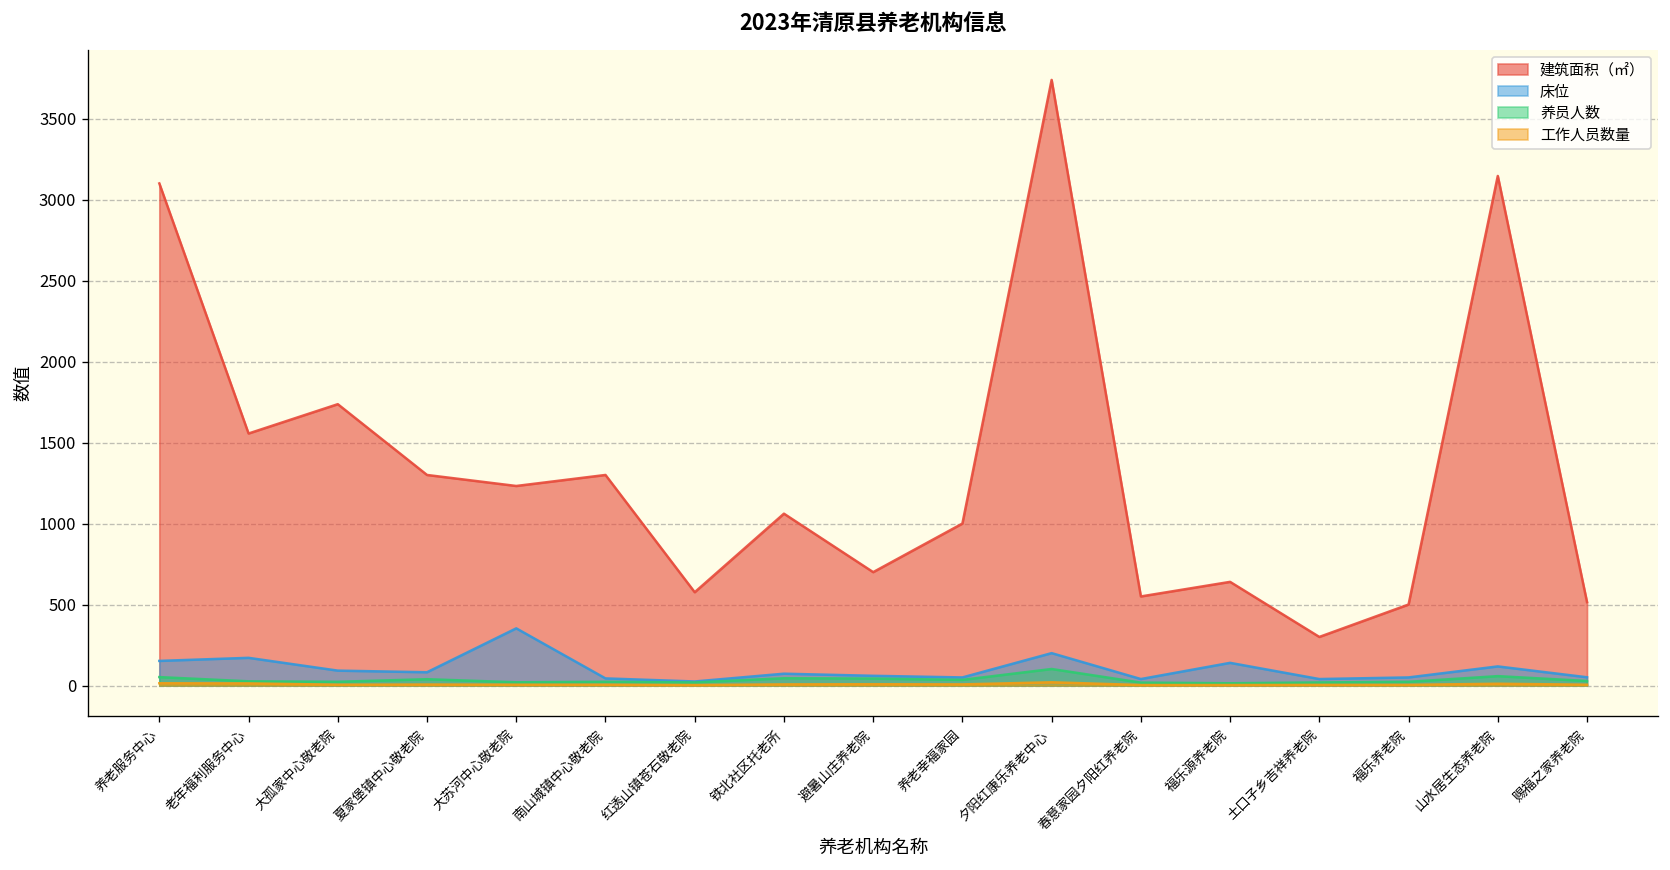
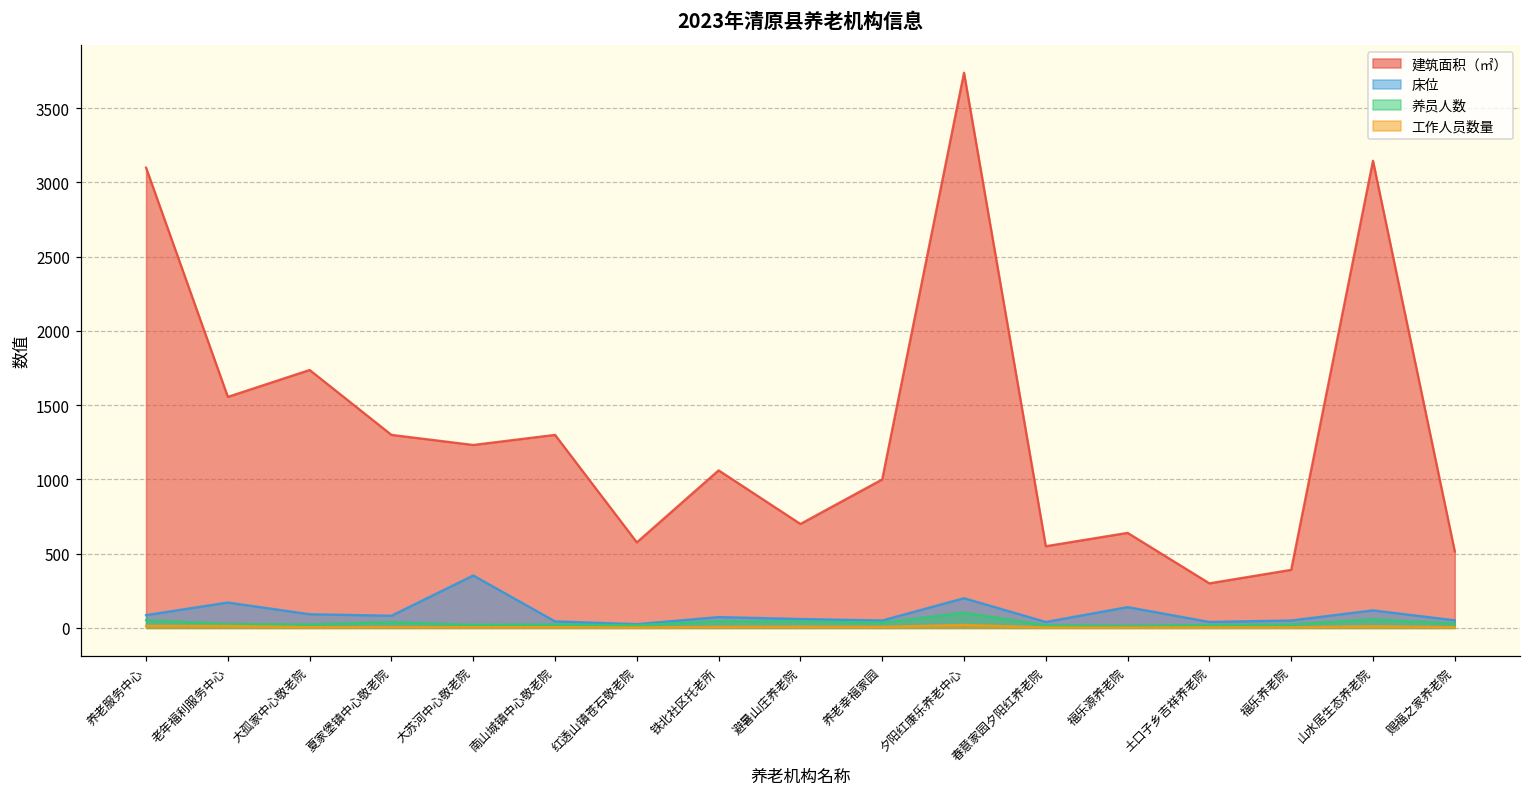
床位, 养老服务中心: 150 -> 90
建筑面积（㎡）, 福乐养老院: 500 -> 390
